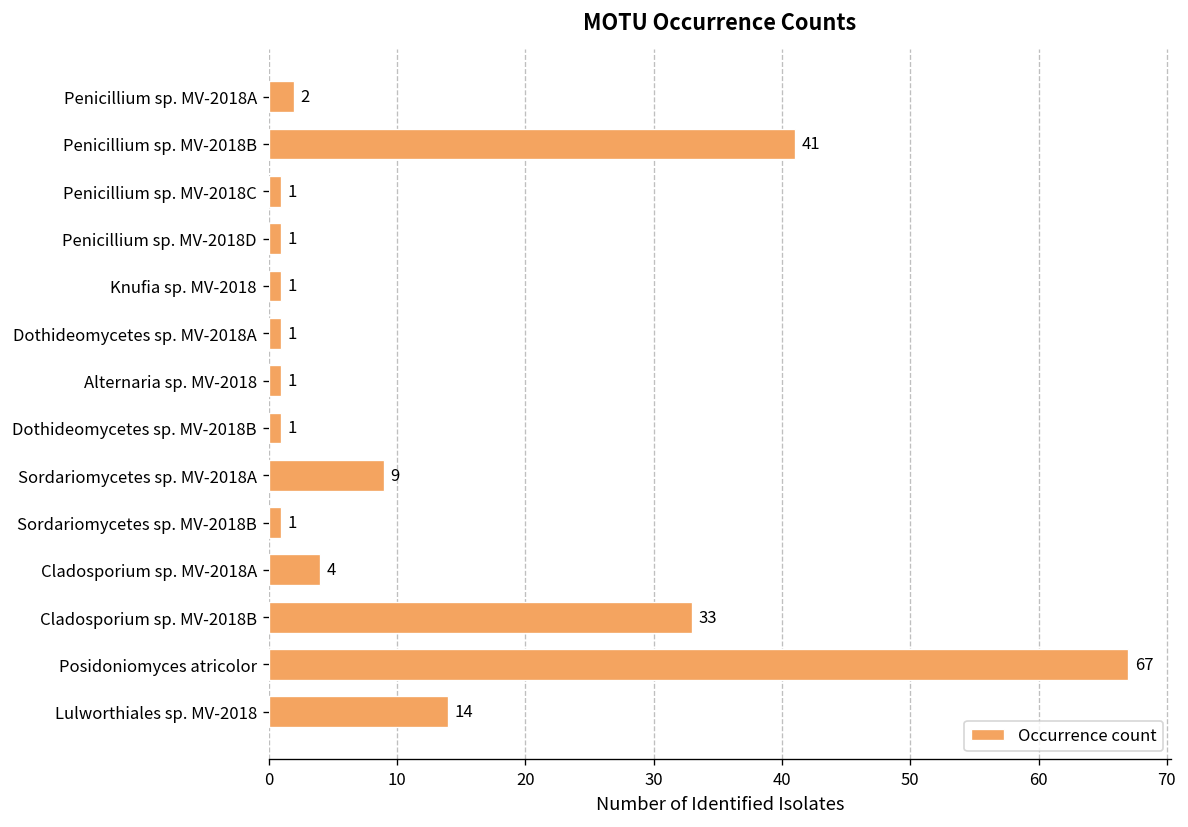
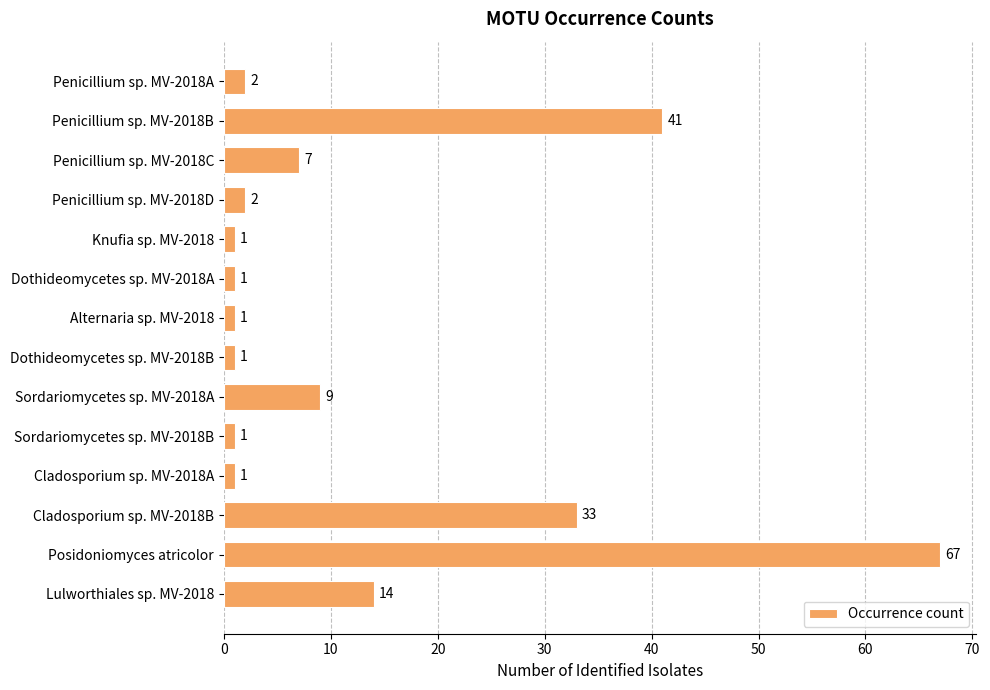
Penicillium sp. MV-2018C: 1 -> 7
Penicillium sp. MV-2018D: 1 -> 2
Cladosporium sp. MV-2018A: 4 -> 1
